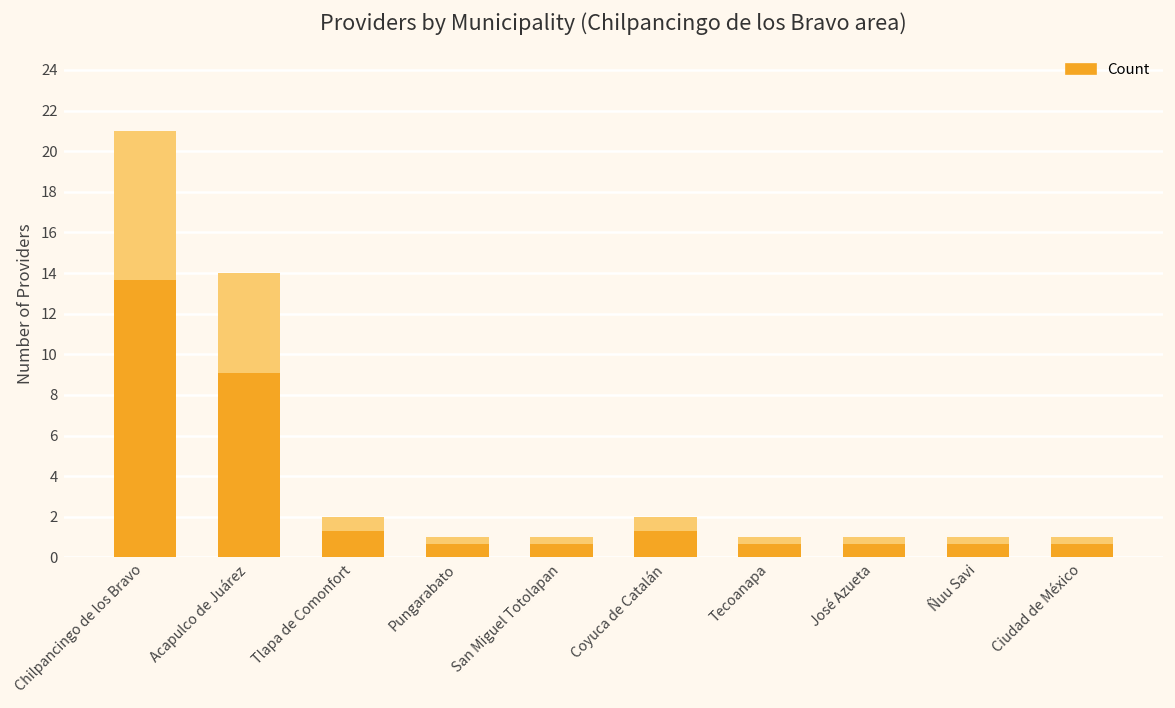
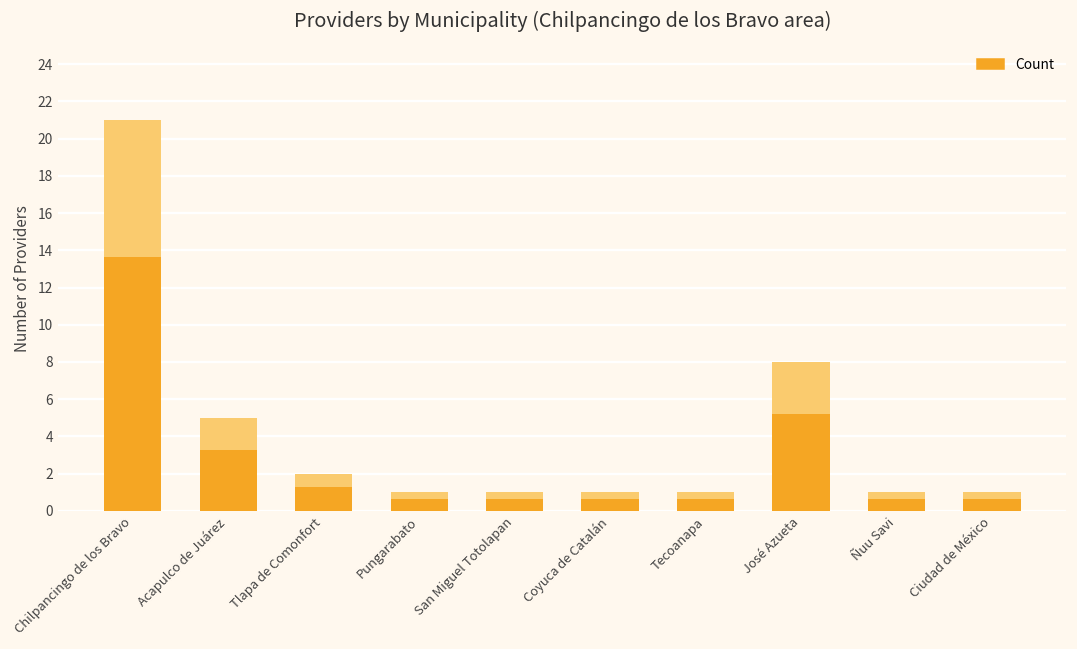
Count, Acapulco de Juárez: 14 -> 5
Count, Coyuca de Catalán: 2 -> 1
Count, José Azueta: 1 -> 8
